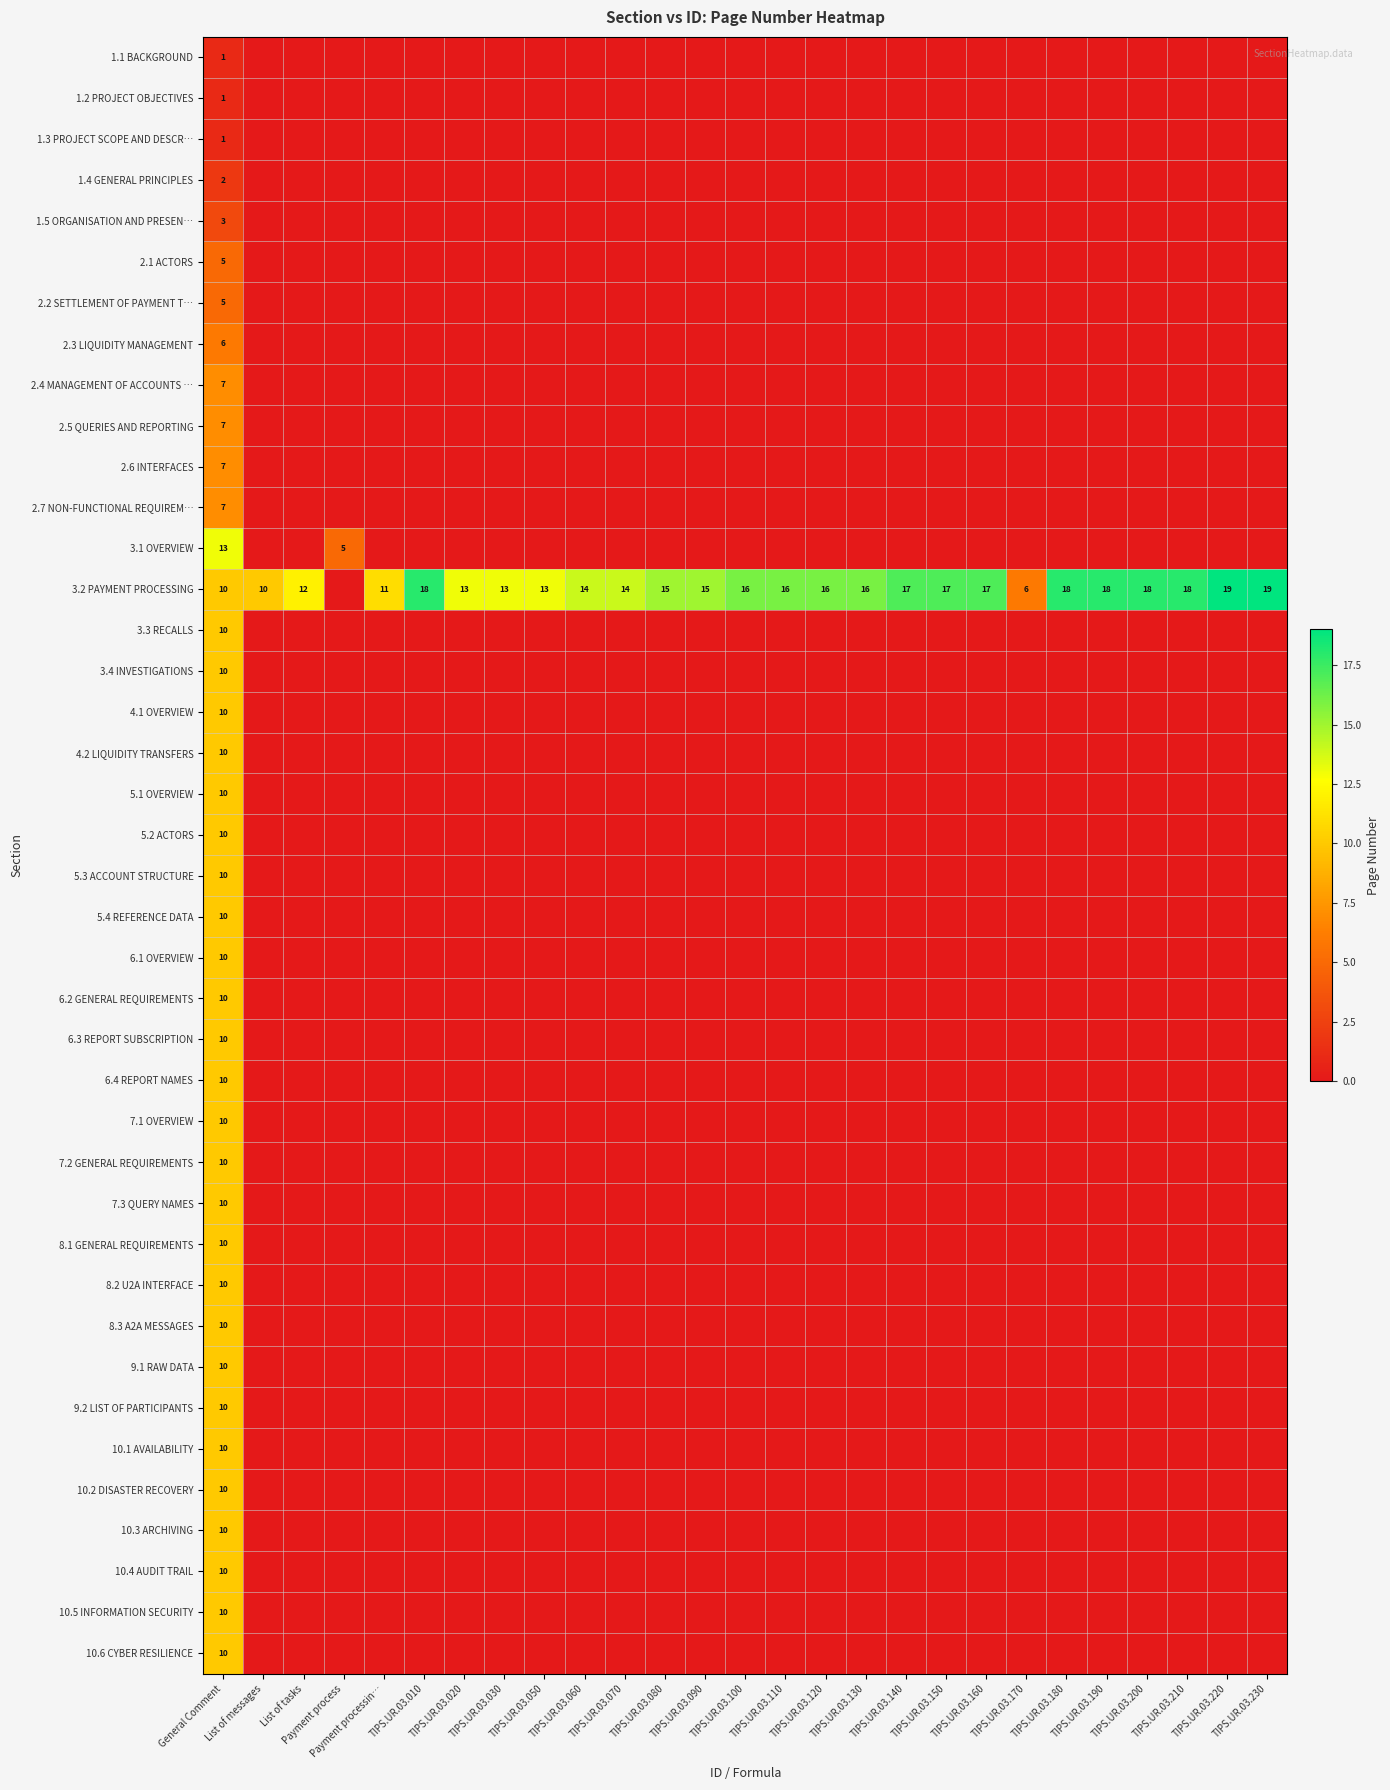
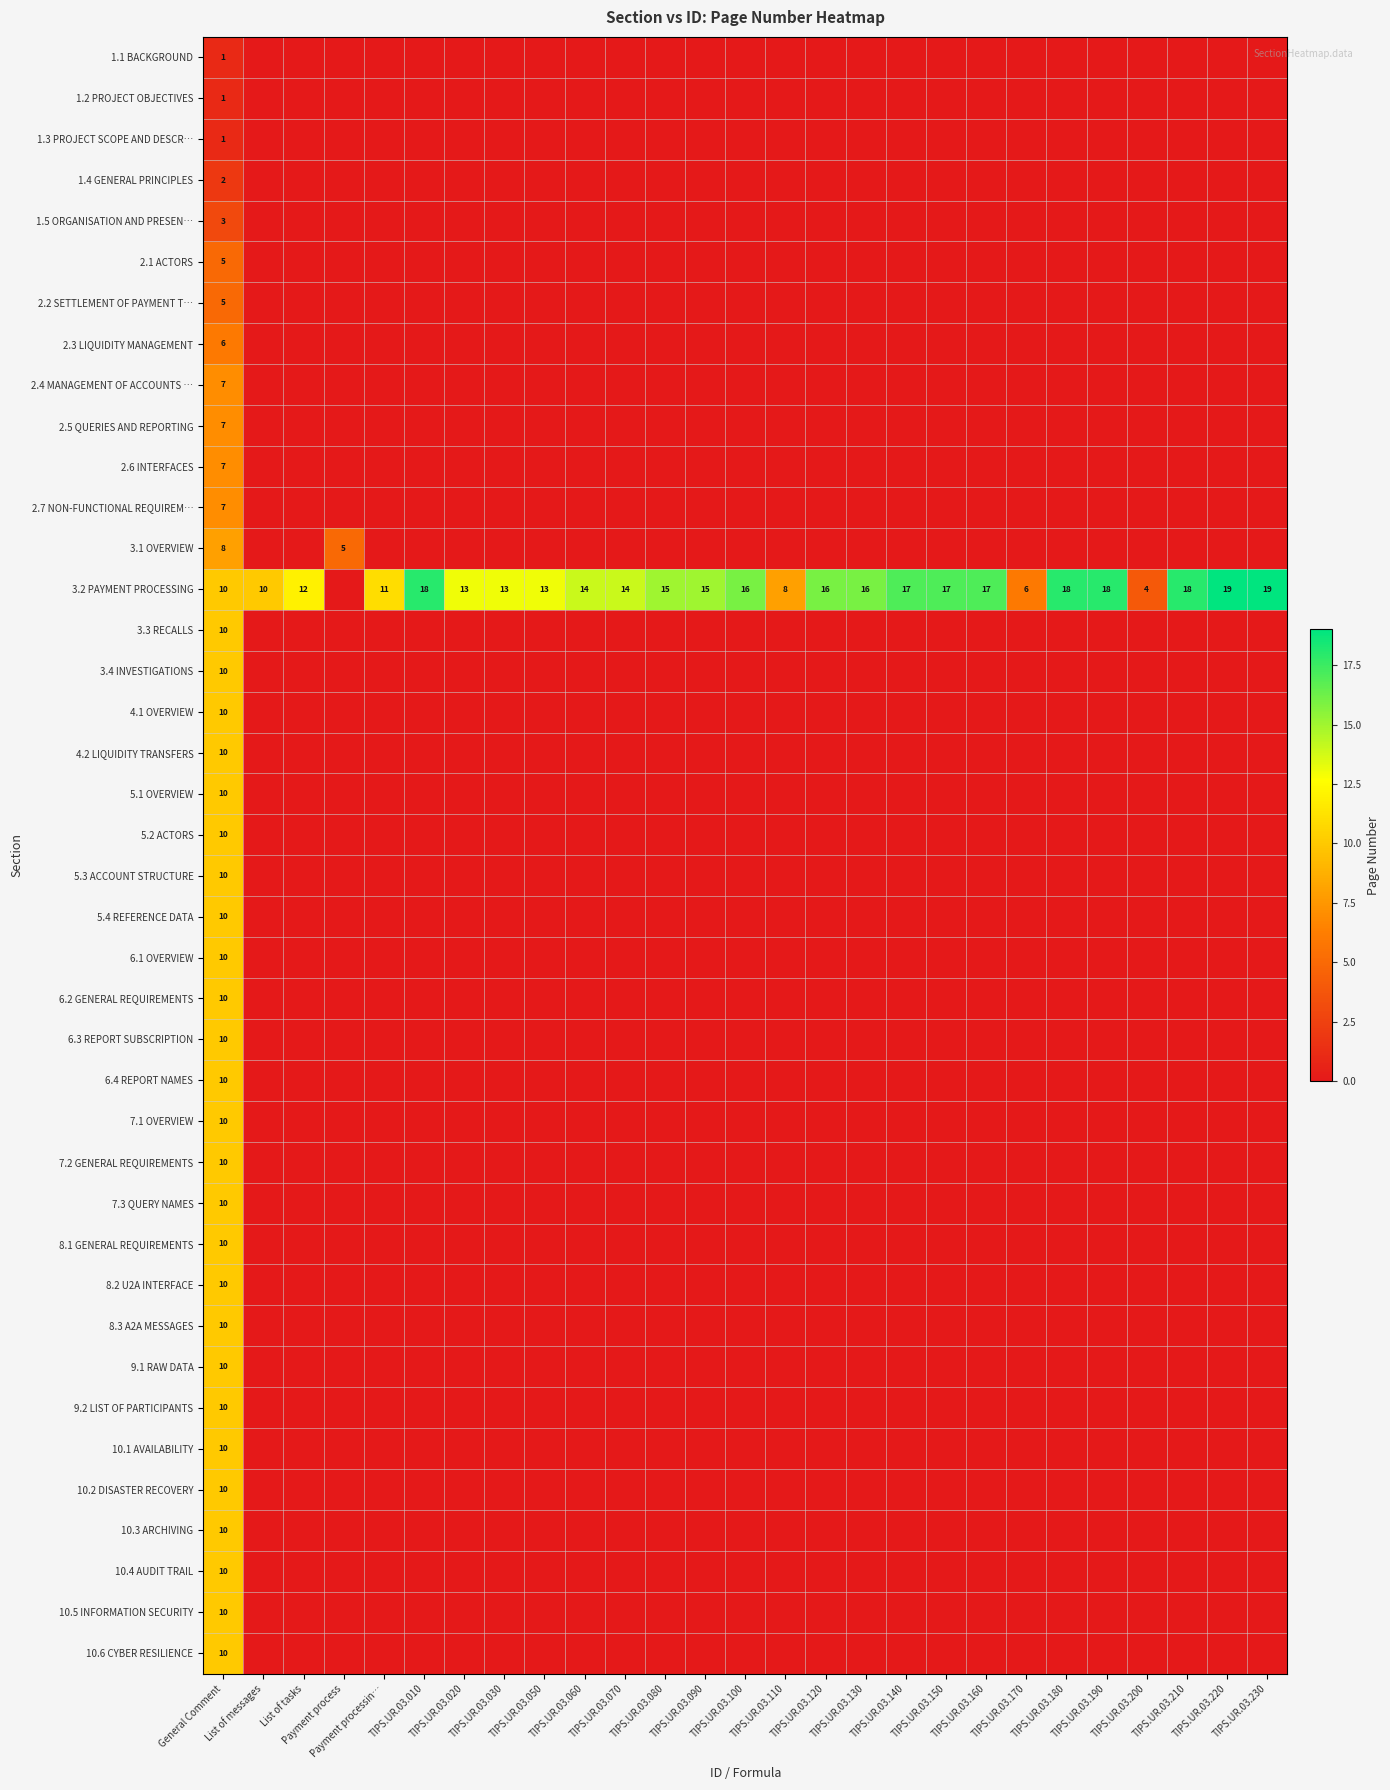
3.1 OVERVIEW, General Comment: 13 -> 8
3.2 PAYMENT PROCESSING, TIPS.UR.03.110: 16 -> 8
3.2 PAYMENT PROCESSING, TIPS.UR.03.200: 18 -> 4
